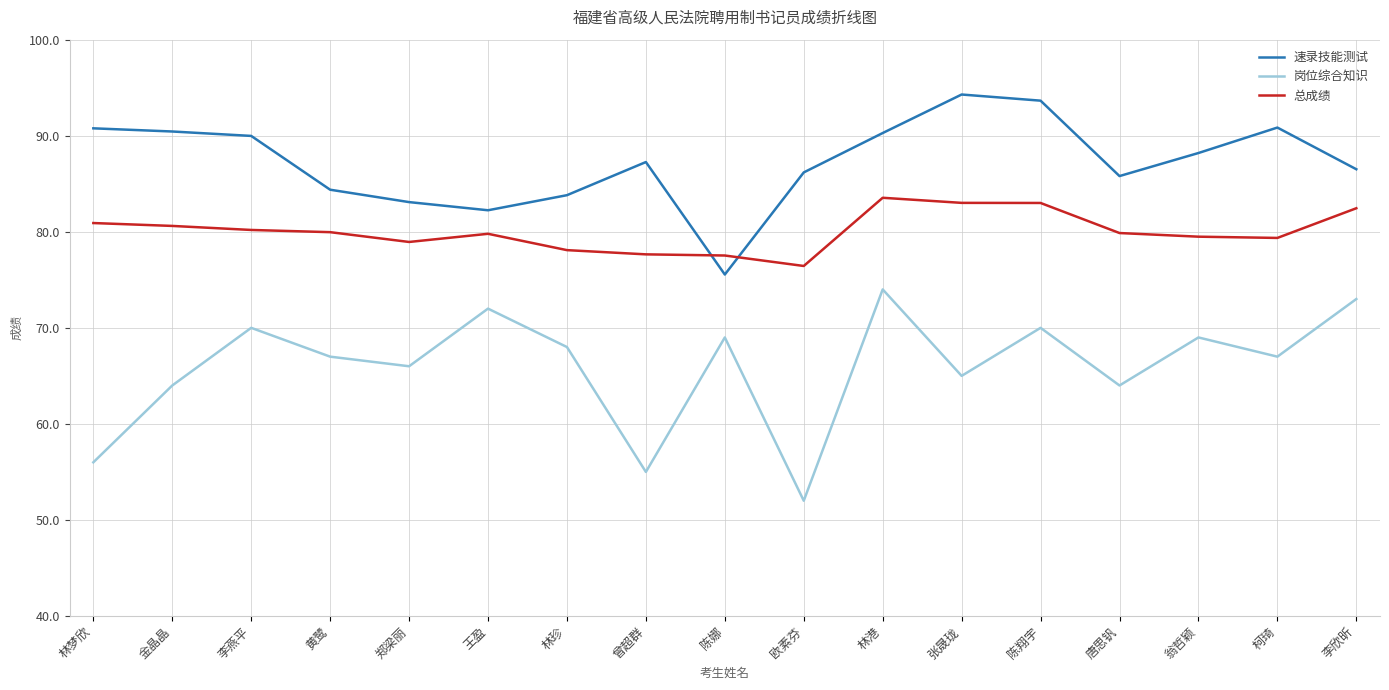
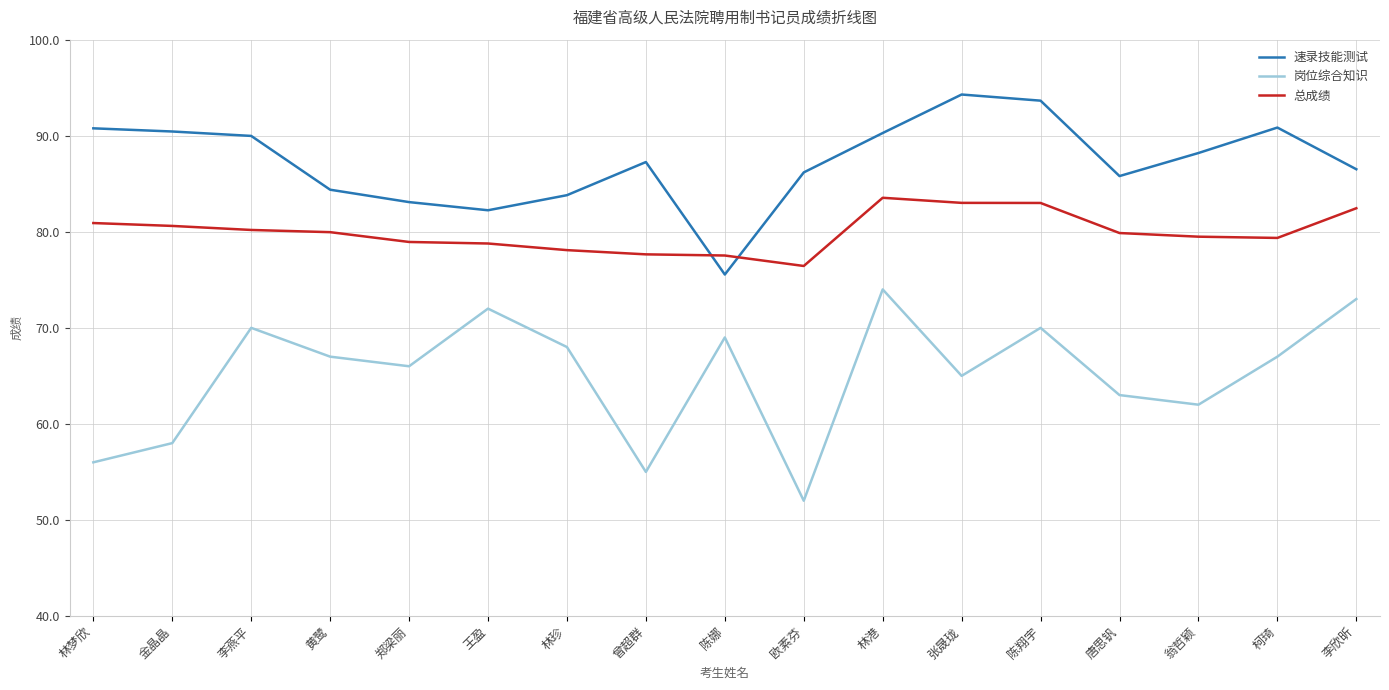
岗位综合知识, 金晶晶: 64 -> 58
总成绩, 王盈: 80 -> 79
岗位综合知识, 唐思钒: 64 -> 63
岗位综合知识, 翁哲颖: 69 -> 62
